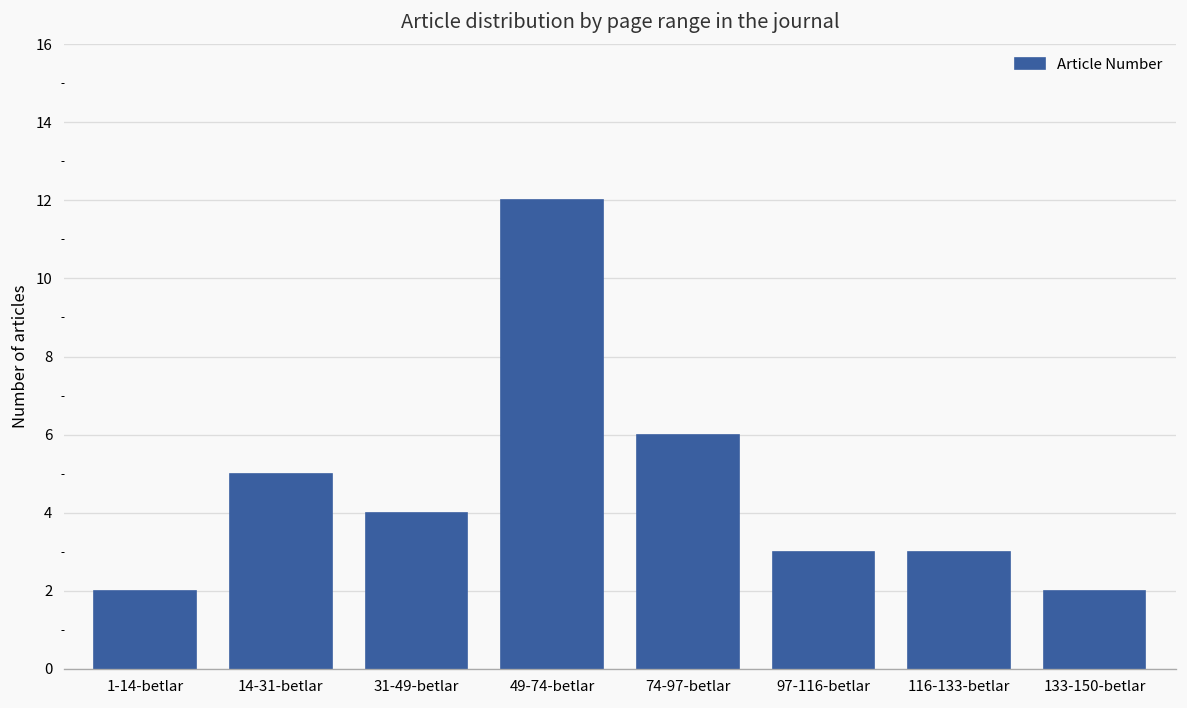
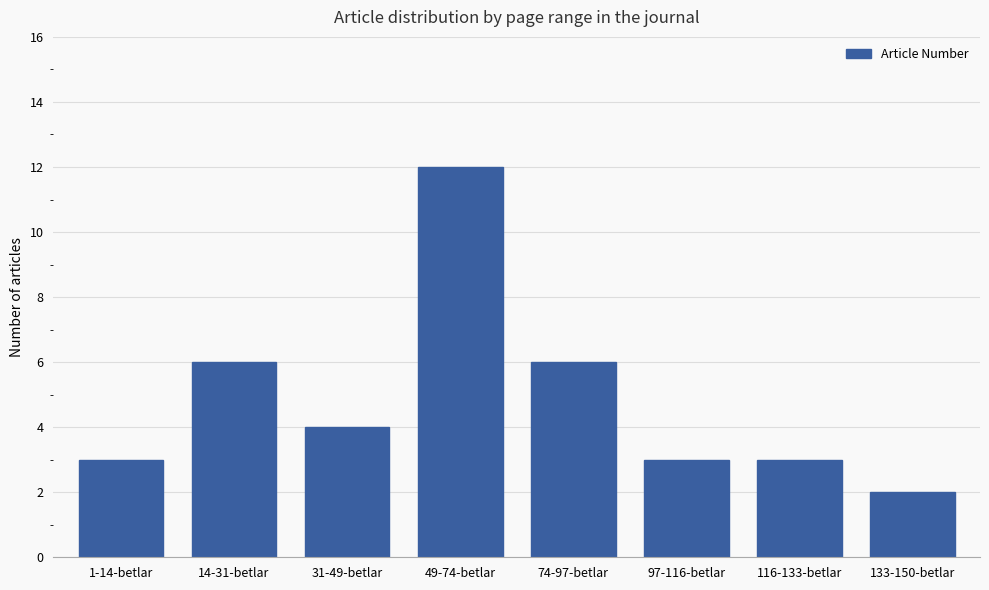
1-14-betlar: 2 -> 3
14-31-betlar: 5 -> 6
